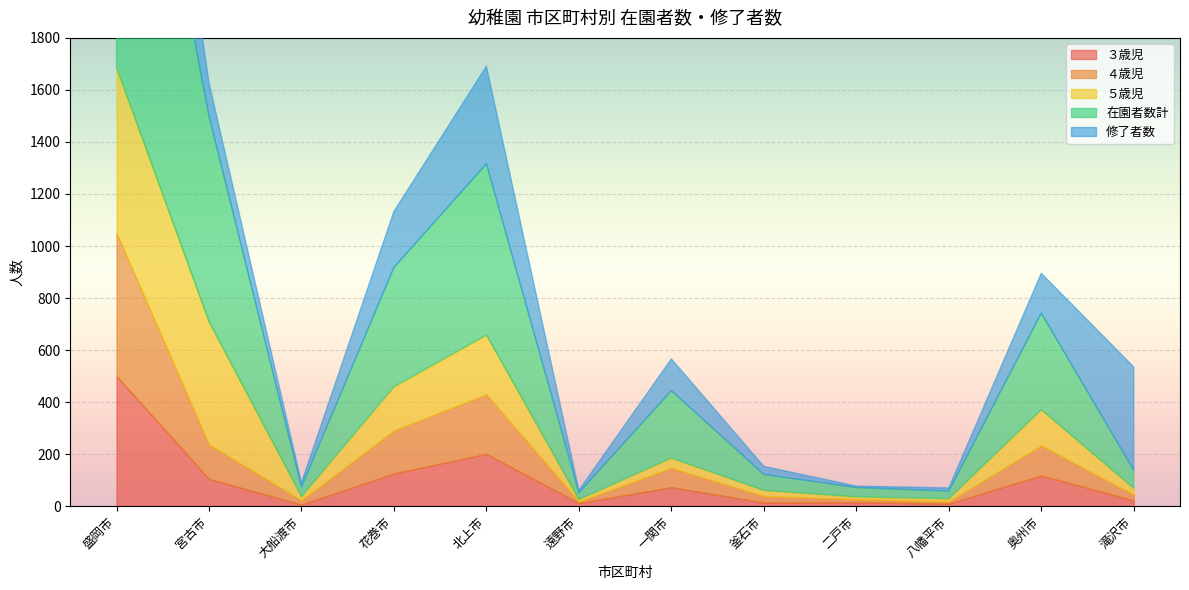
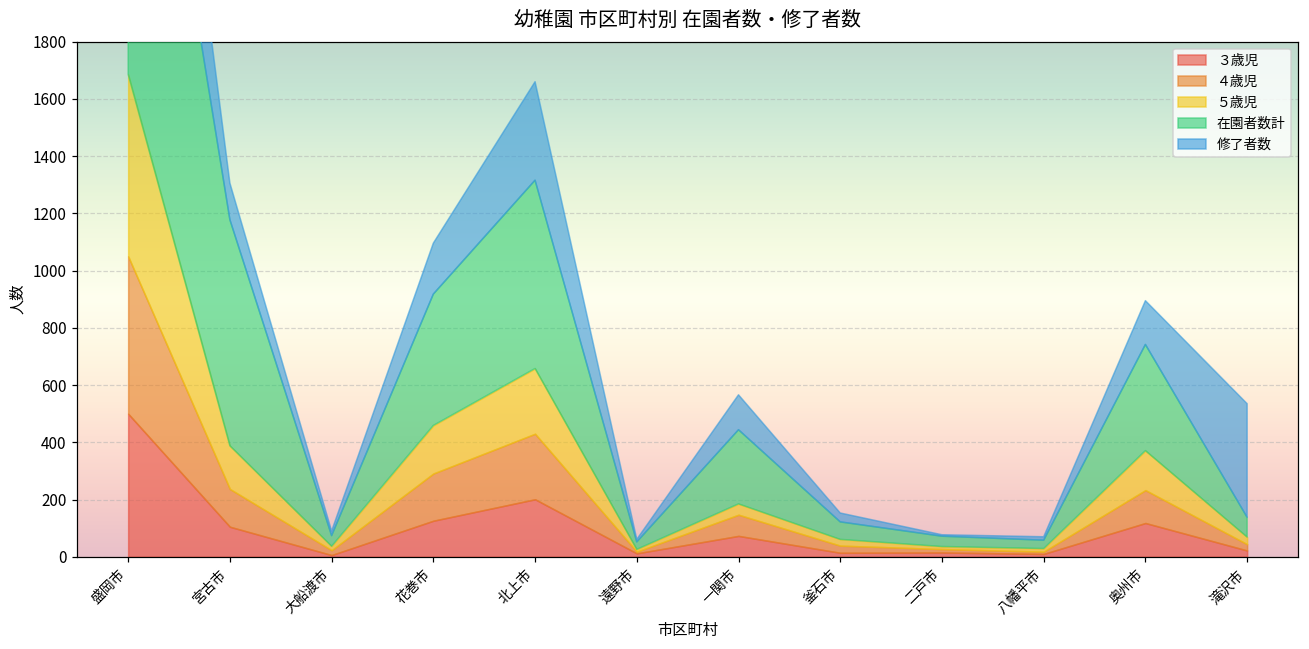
５歳児, 宮古市: 470 -> 150
修了者数, 花巻市: 220 -> 180
修了者数, 北上市: 380 -> 340
